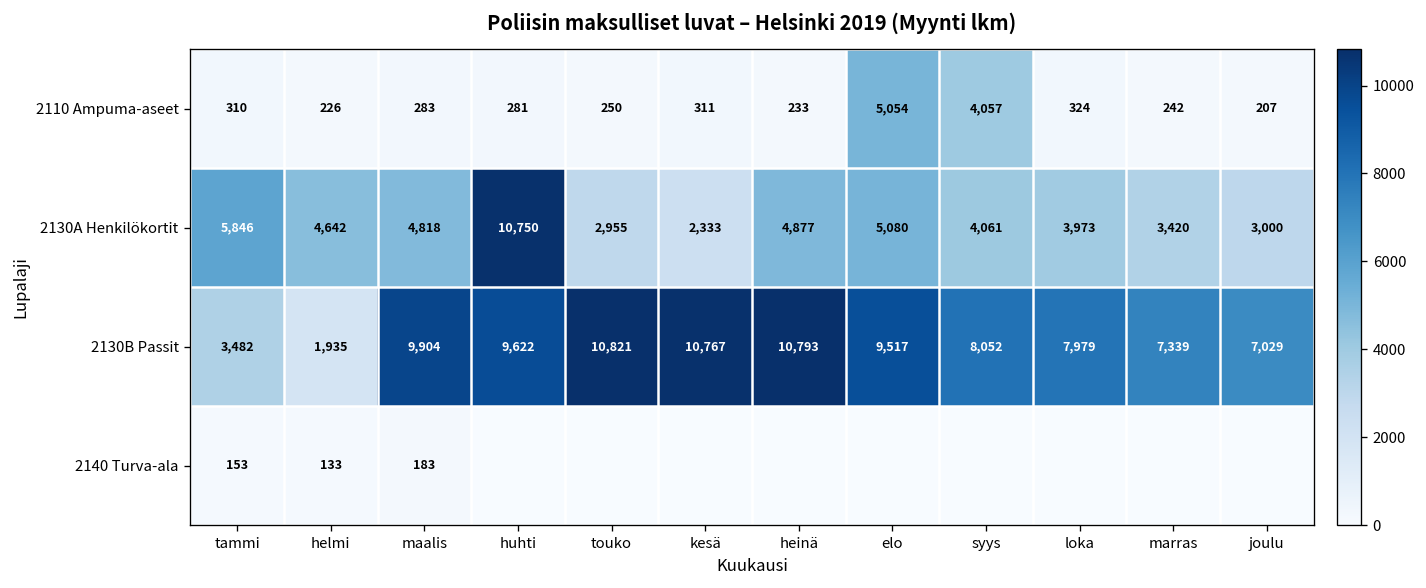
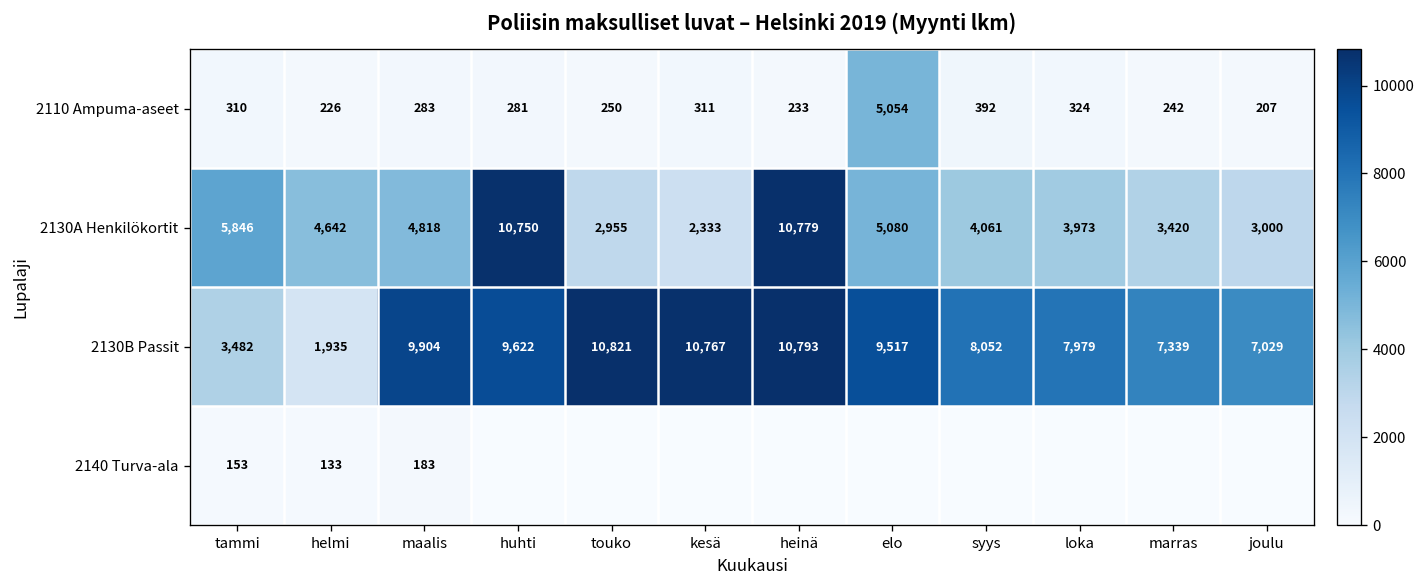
2110 Ampuma-aseet, syys: 4,057 -> 392
2130A Henkilökortit, heinä: 4,877 -> 10,779
